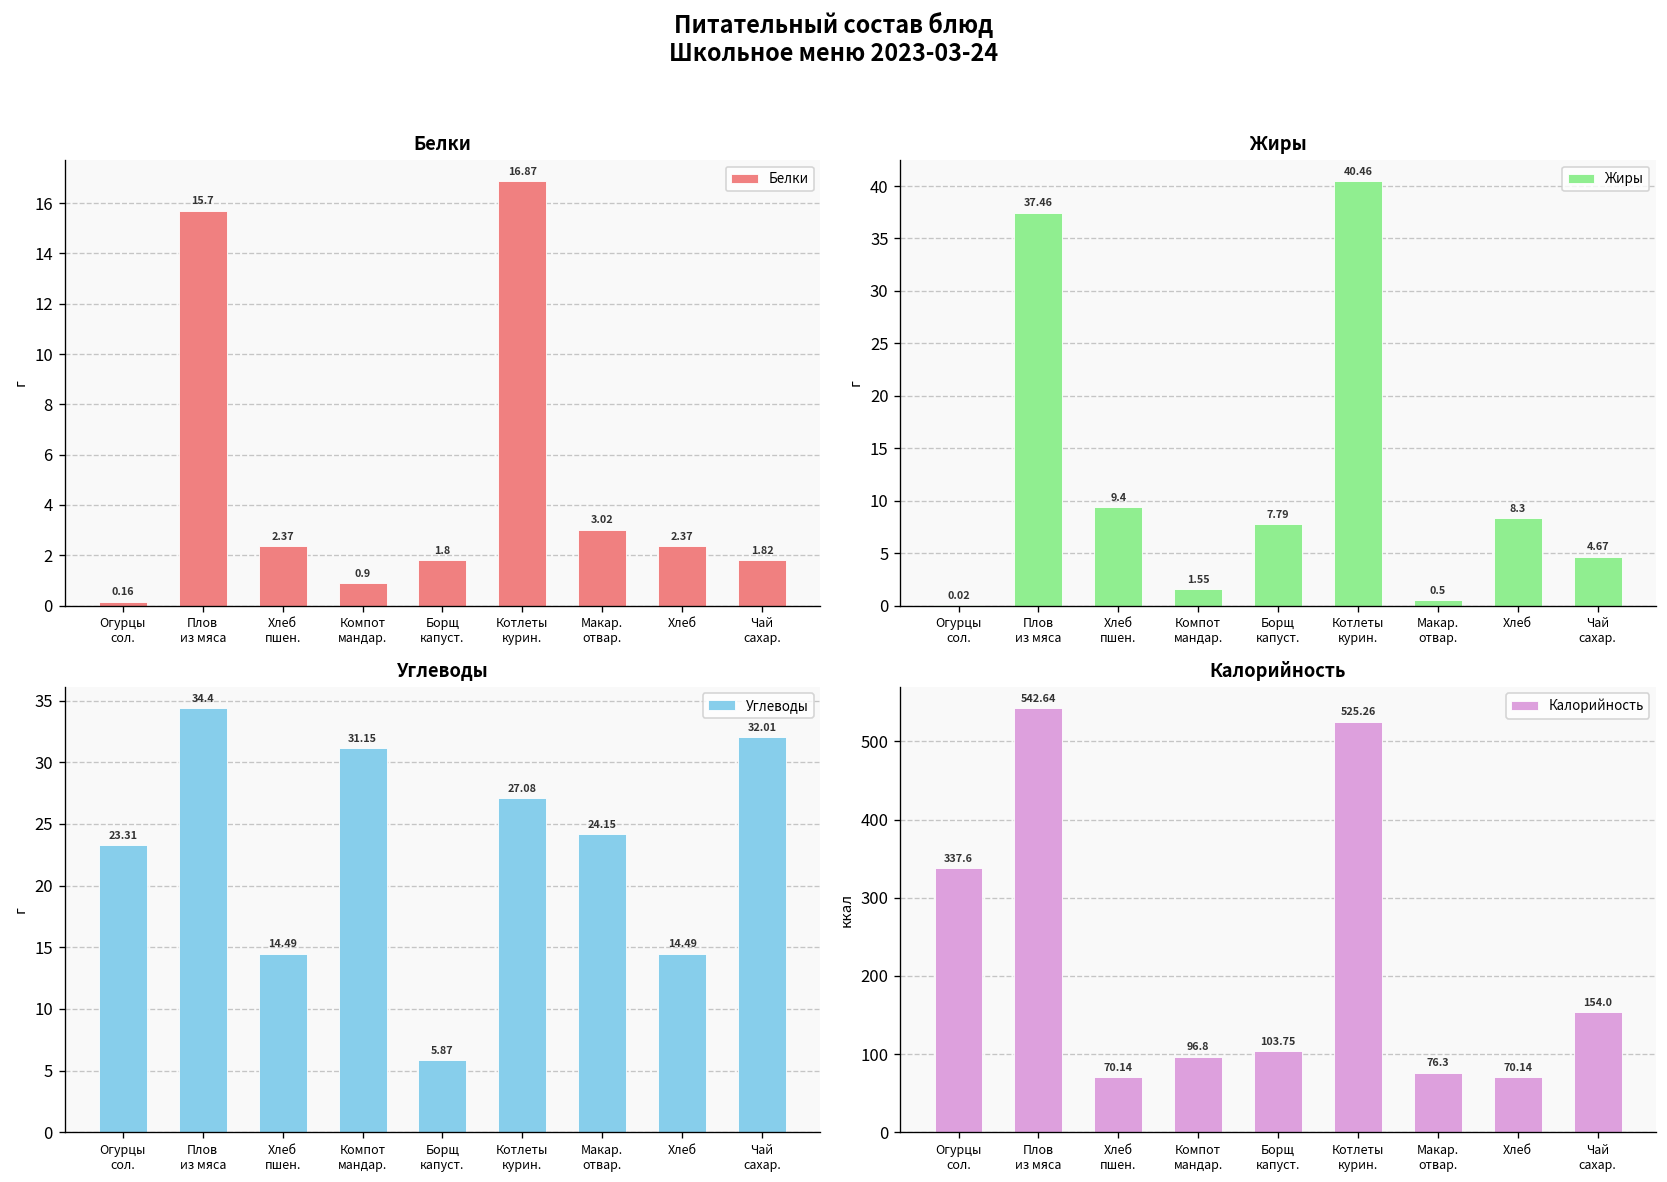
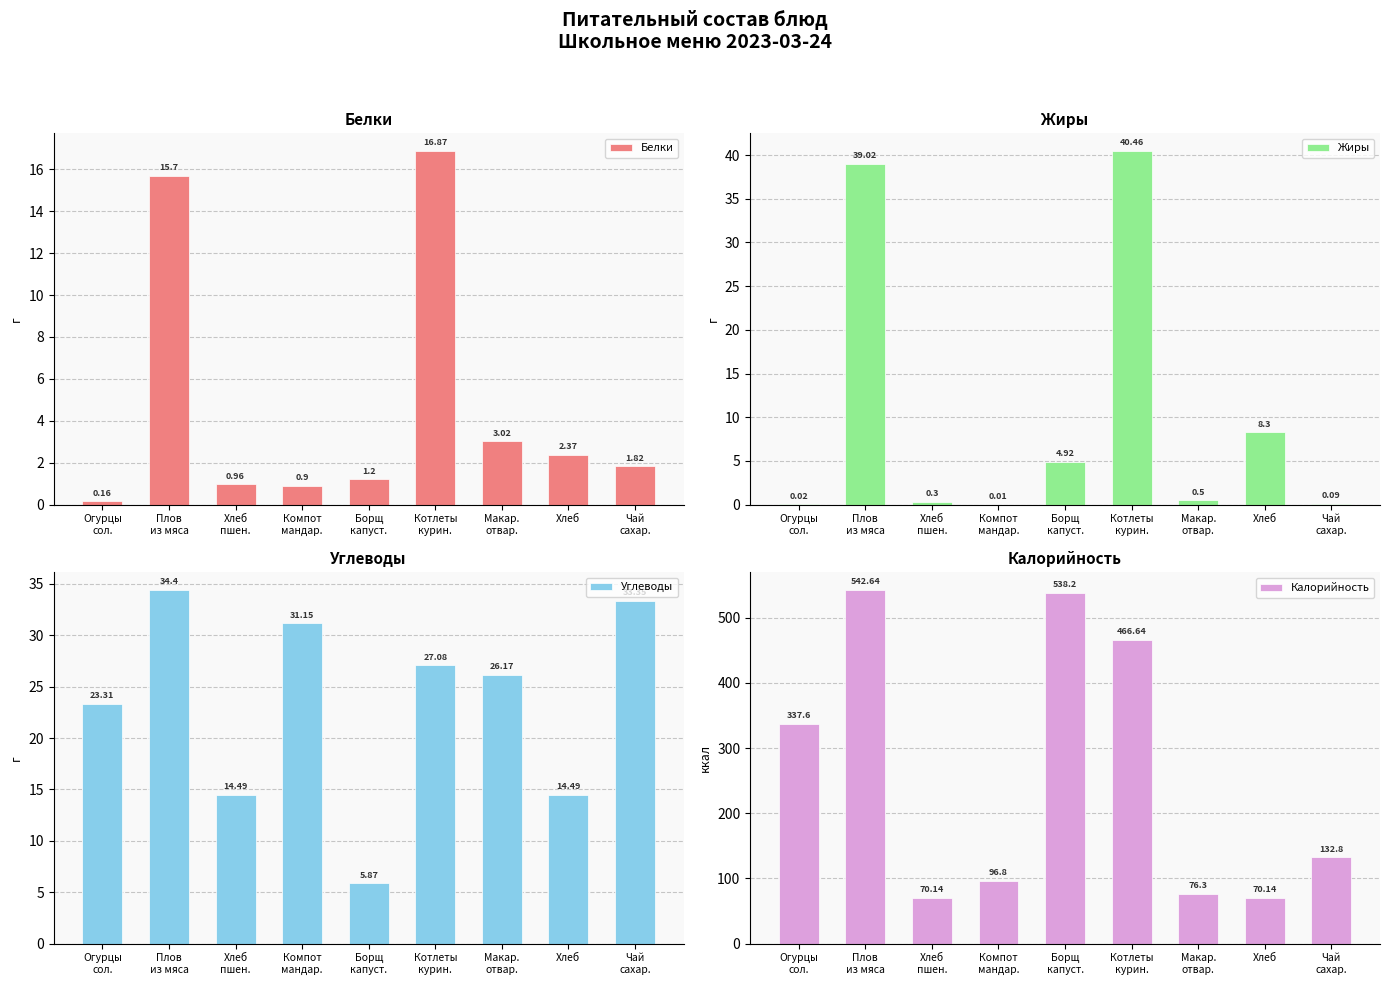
Белки, Хлеб пшен.: 2.37 -> 0.96
Белки, Борщ капуст.: 1.8 -> 1.2
Жиры, Плов из мяса: 37.46 -> 39.02
Жиры, Хлеб пшен.: 9.4 -> 0.3
Жиры, Компот мандар.: 1.55 -> 0.01
Жиры, Борщ капуст.: 7.79 -> 4.92
Жиры, Чай сахар.: 4.67 -> 0.09
Углеводы, Макар. отвар.: 24.15 -> 26.17
Углеводы, Чай сахар.: 32.0 -> 33.4
Калорийность, Борщ капуст.: 103.75 -> 538.2
Калорийность, Котлеты курин.: 525.26 -> 466.64
Калорийность, Чай сахар.: 154.0 -> 132.8
